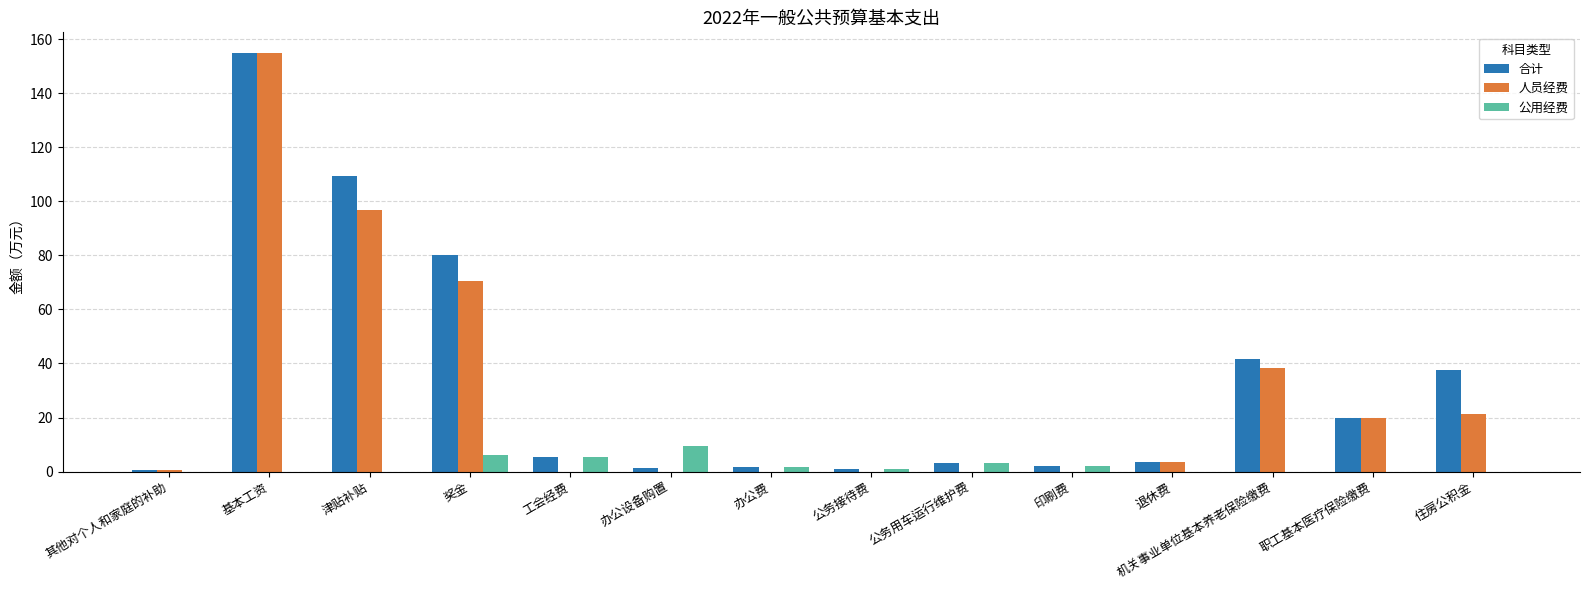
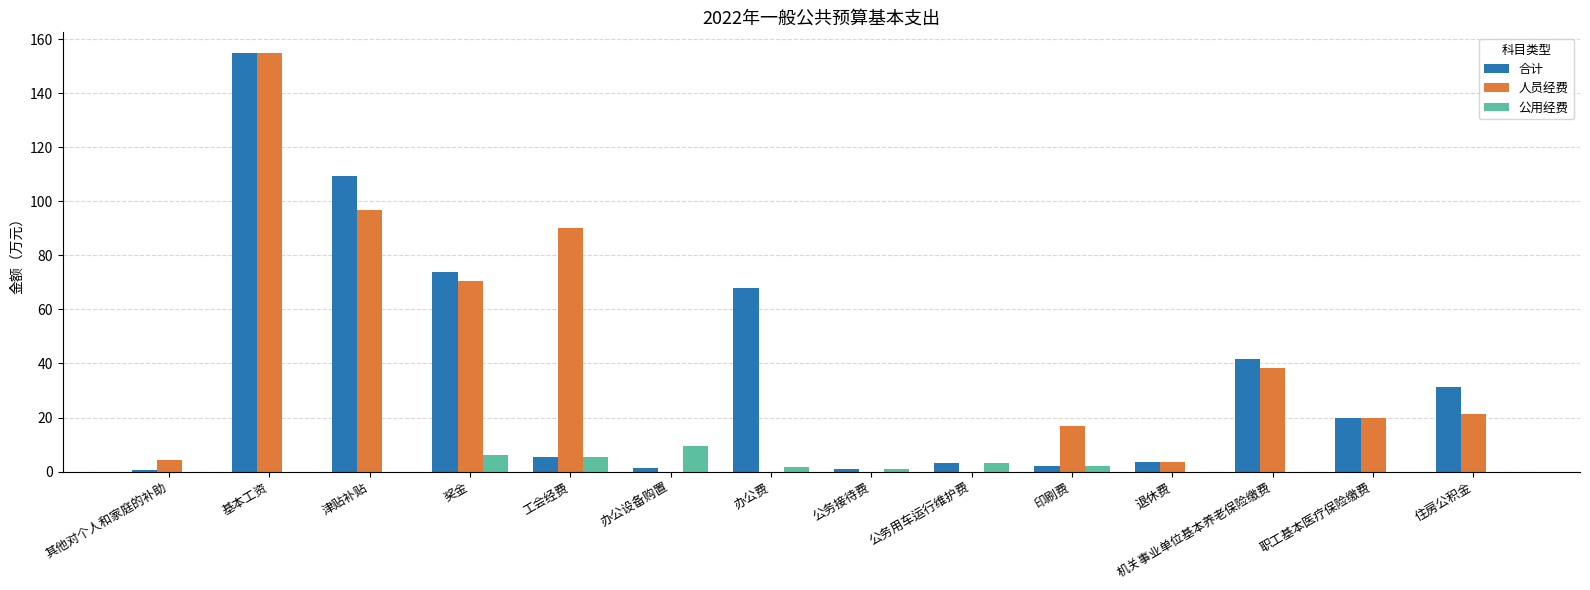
人员经费, 其他对个人和家庭的补助: 0 -> 4
合计, 奖金: 80 -> 74
人员经费, 工会经费: 0 -> 90
合计, 办公费: 2 -> 68
人员经费, 印刷费: 0 -> 17
合计, 住房公积金: 38 -> 31
